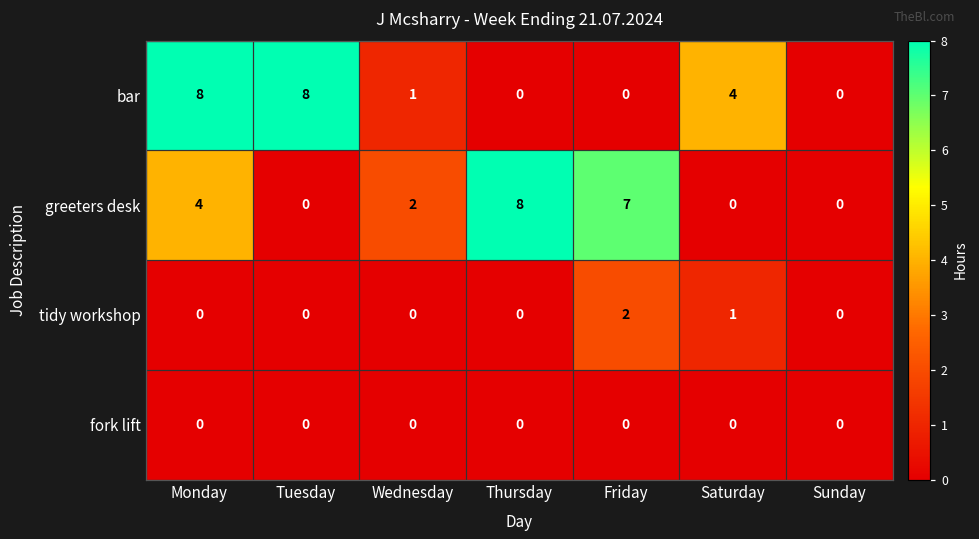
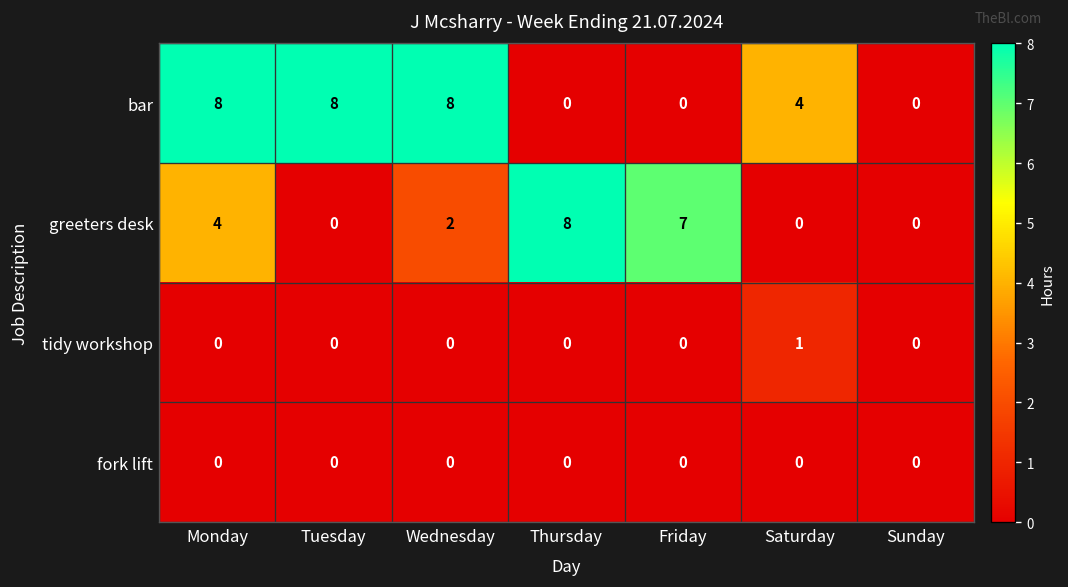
bar, Wednesday: 1 -> 8
tidy workshop, Friday: 2 -> 0
